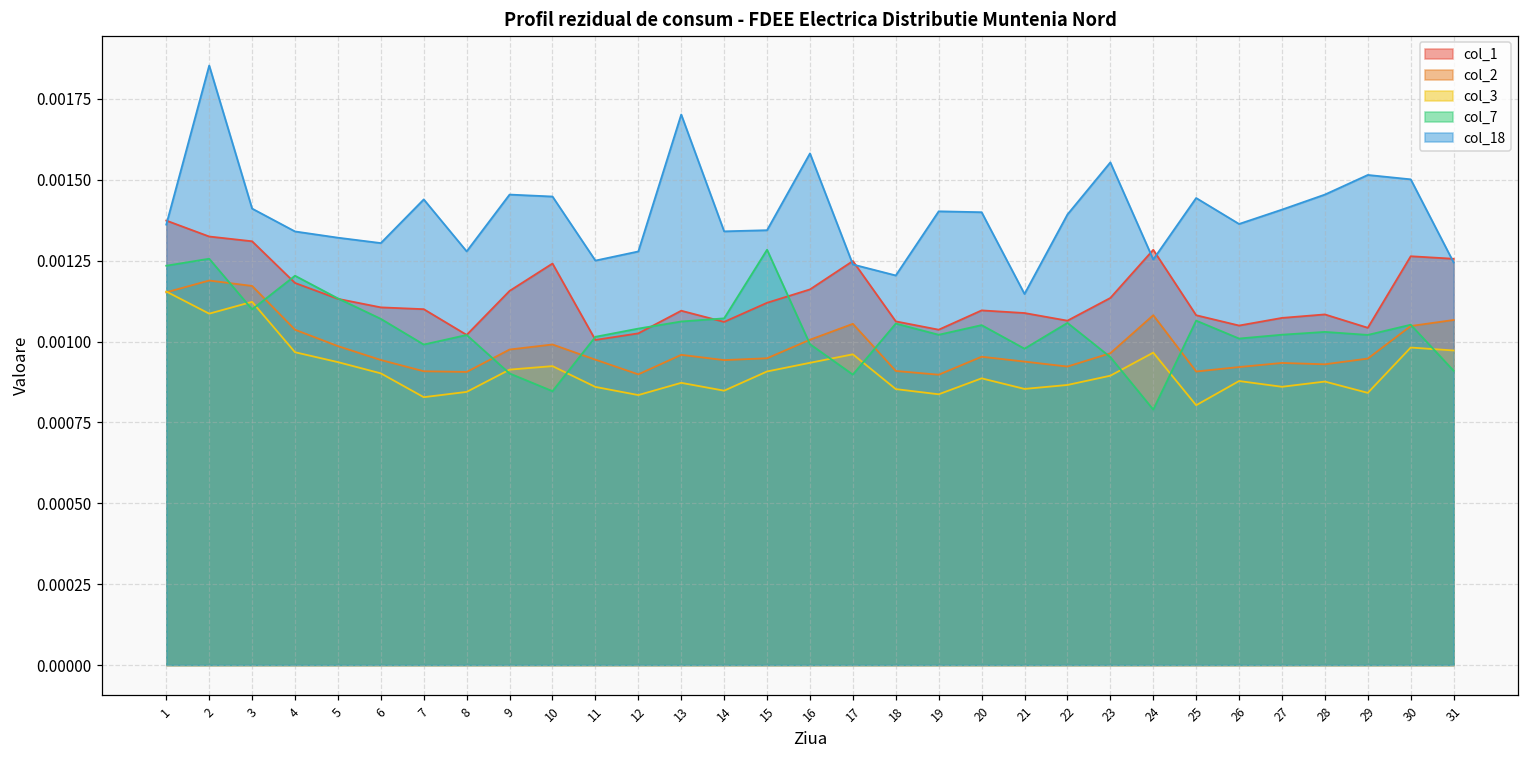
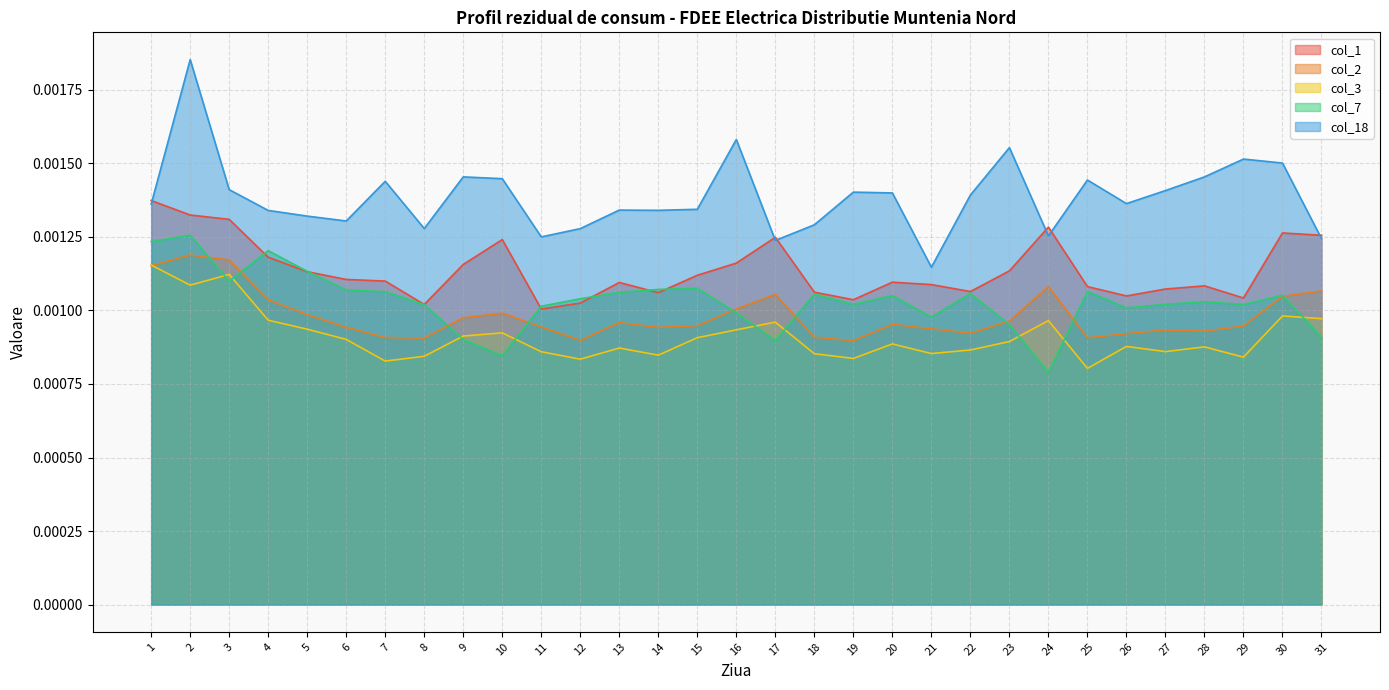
col_7, 7: 0.00099 -> 0.00106
col_18, 13: 0.00170 -> 0.00134
col_7, 15: 0.00128 -> 0.00108
col_18, 18: 0.00120 -> 0.00129
